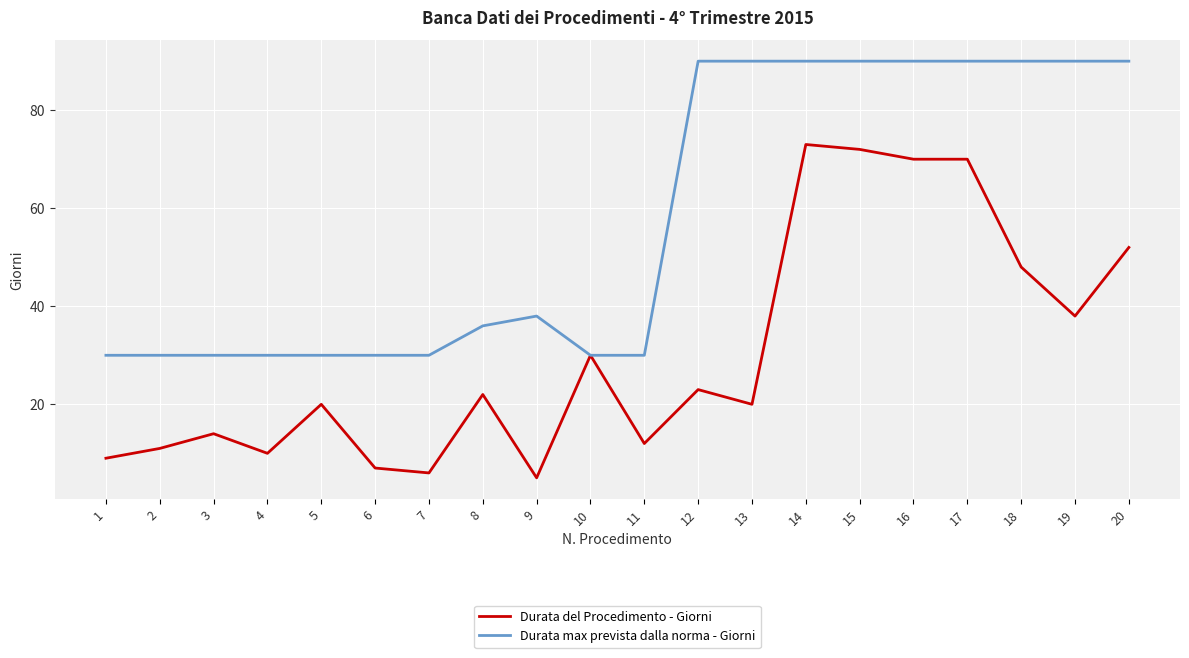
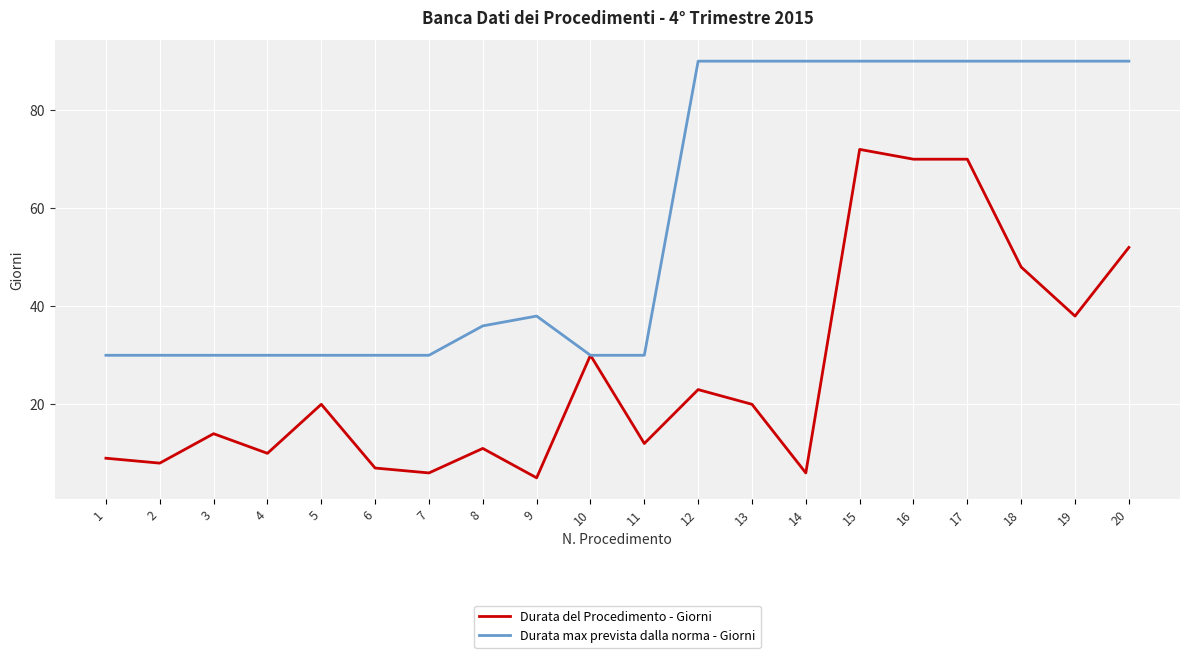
Durata del Procedimento - Giorni, 2: 11 -> 8
Durata del Procedimento - Giorni, 8: 22 -> 11
Durata del Procedimento - Giorni, 14: 73 -> 6
